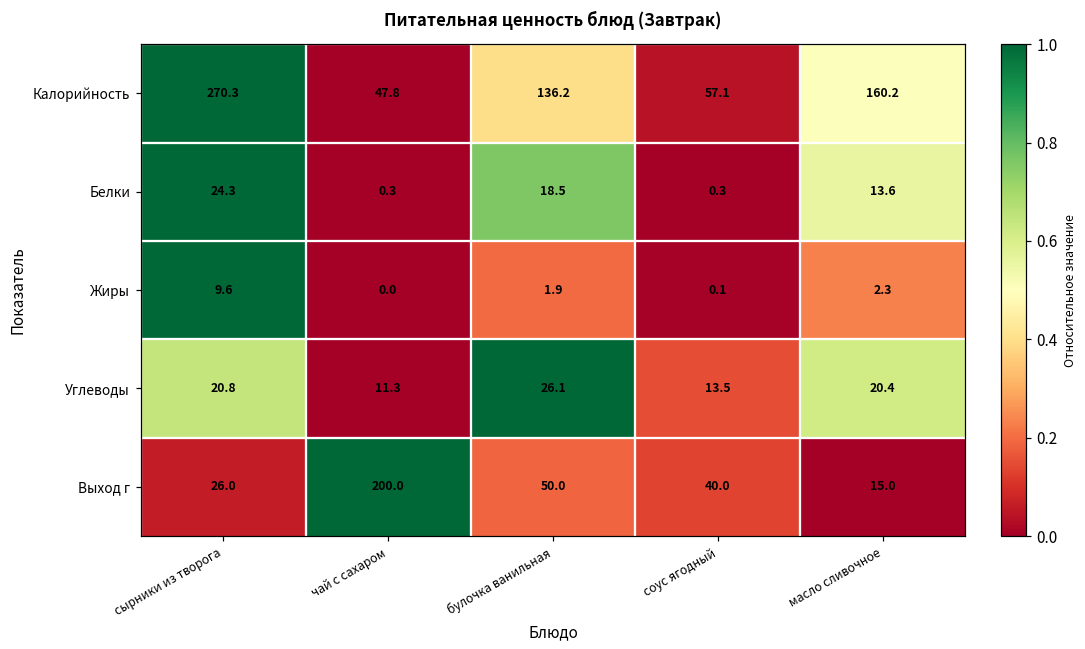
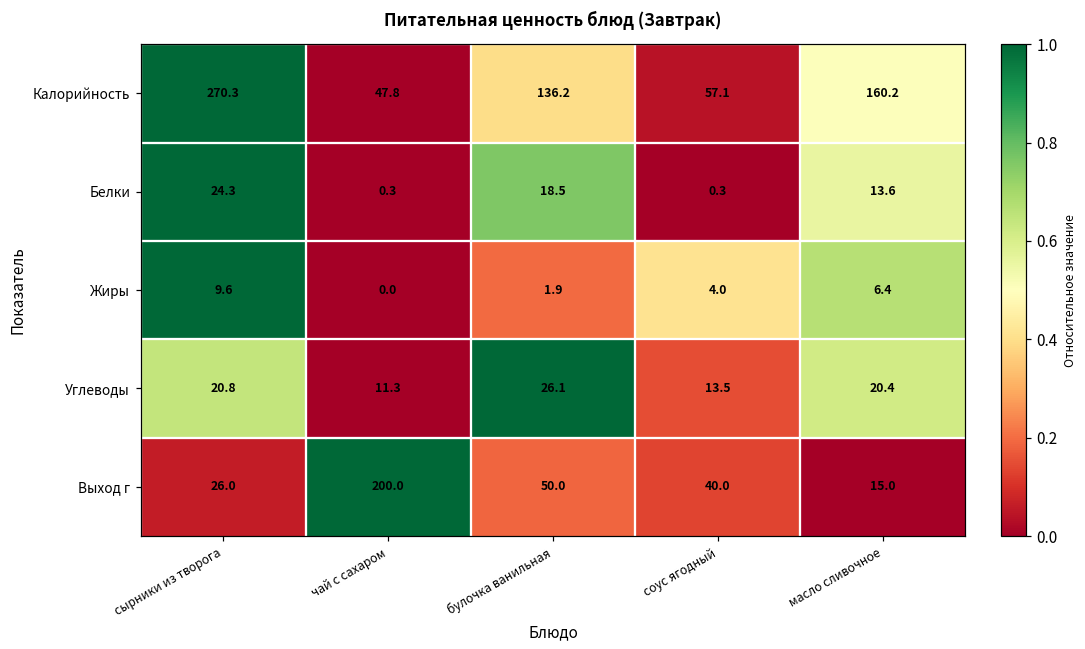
Жиры, соус ягодный: 0.1 -> 4.0
Жиры, масло сливочное: 2.3 -> 6.4
